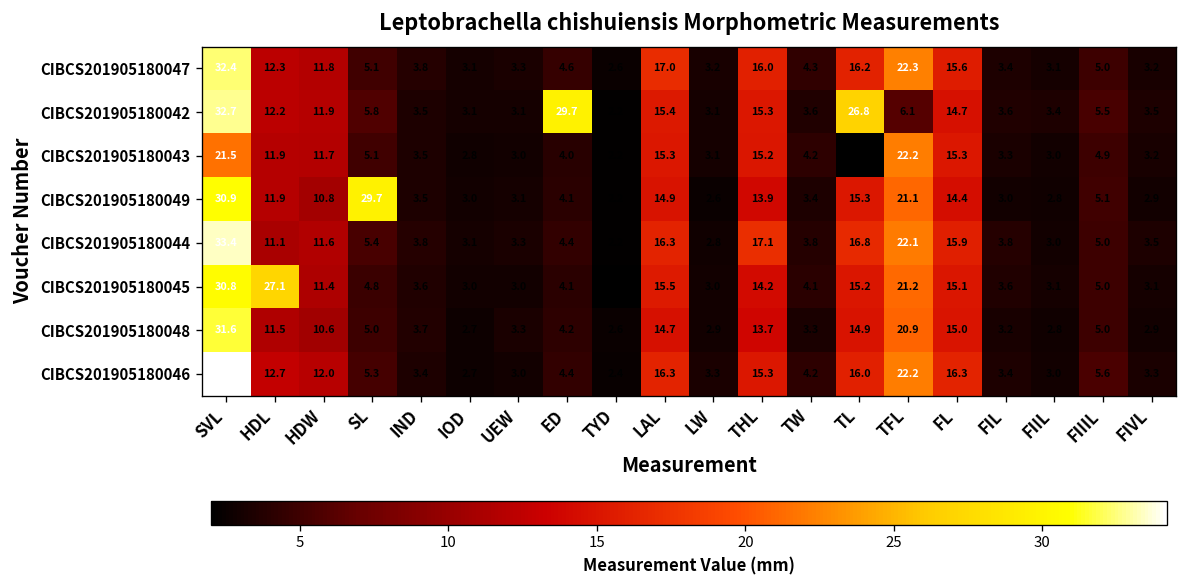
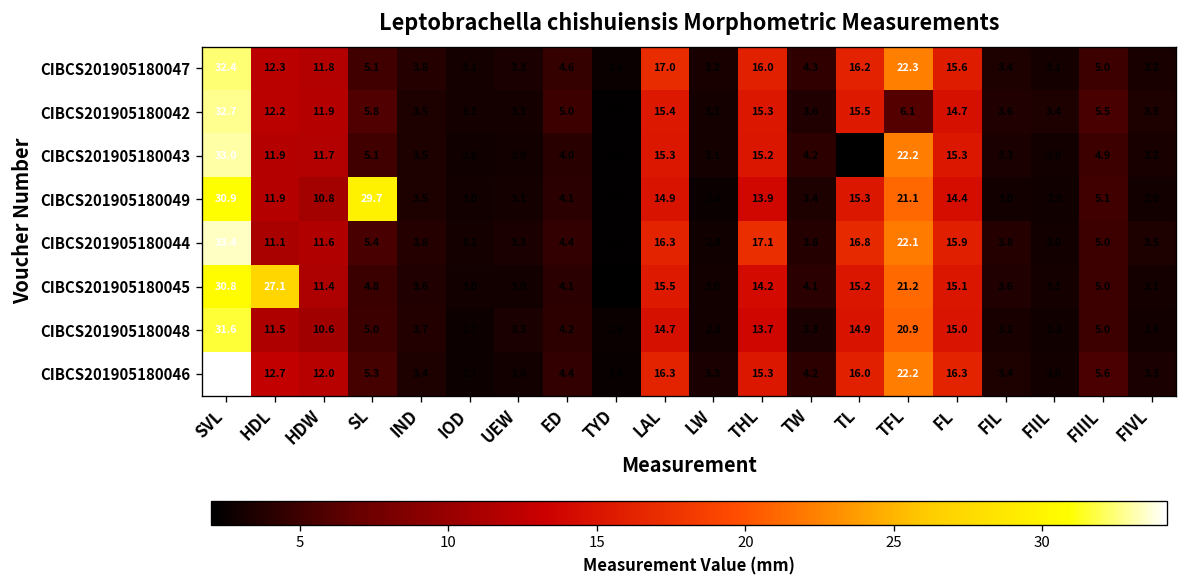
CIBCS201905180042, ED: 29.7 -> 5.0
CIBCS201905180042, TL: 26.8 -> 15.5
CIBCS201905180043, SVL: 21.5 -> 33.0
